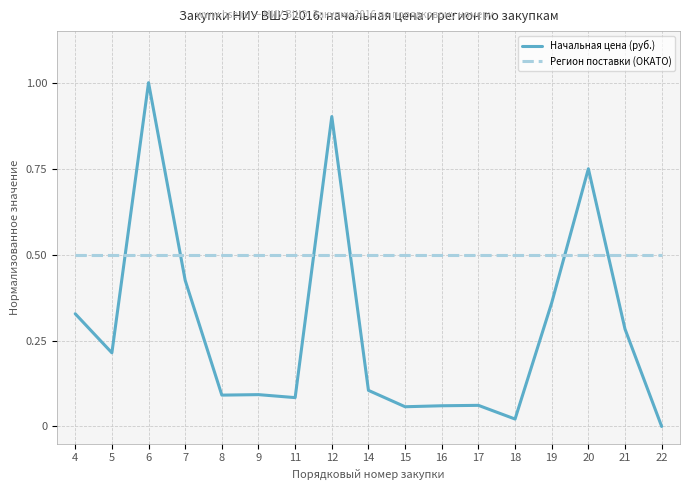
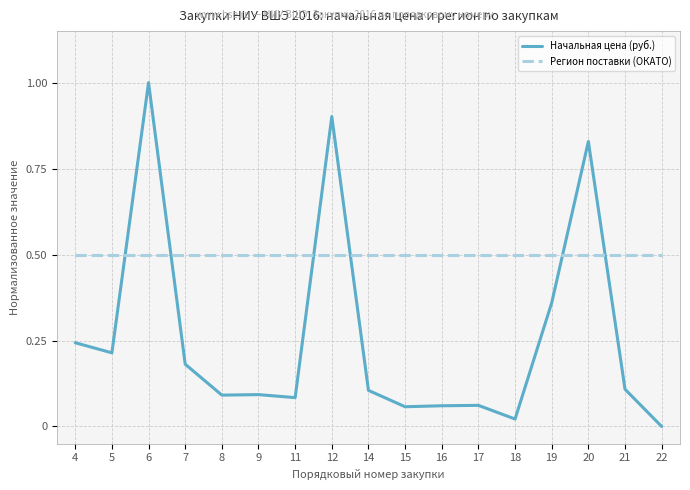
Начальная цена (руб.), 4: 0.33 -> 0.24
Начальная цена (руб.), 7: 0.43 -> 0.18
Начальная цена (руб.), 20: 0.75 -> 0.83
Начальная цена (руб.), 21: 0.28 -> 0.11
